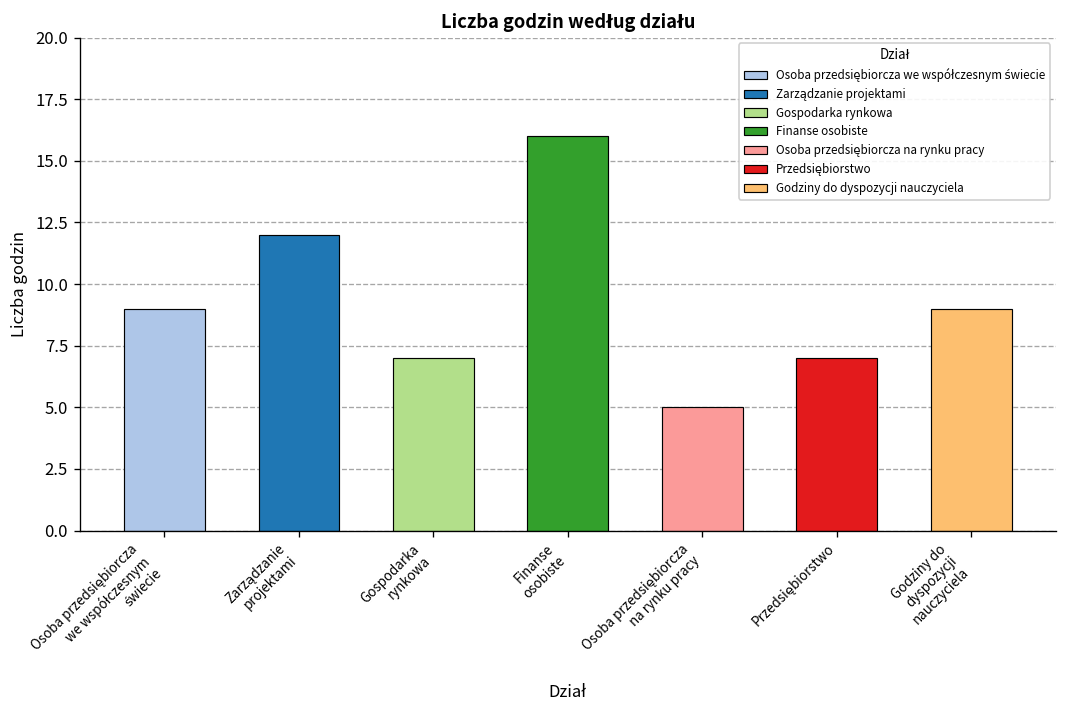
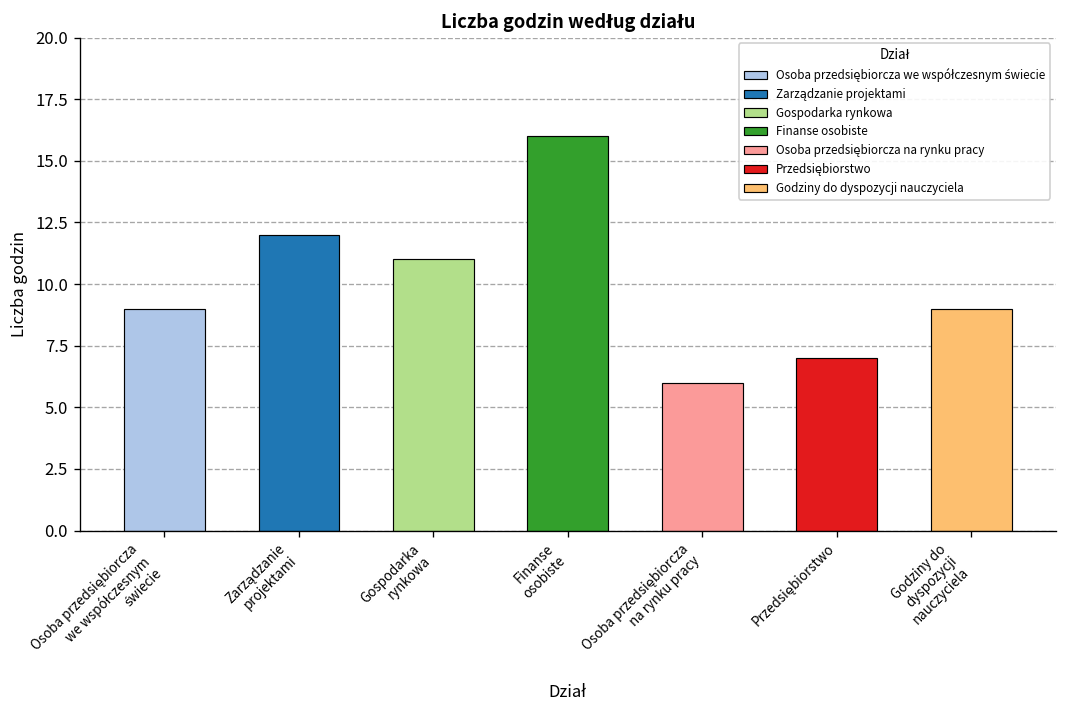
Gospodarka rynkowa: 7 -> 11
Osoba przedsiębiorcza na rynku pracy: 5 -> 6
